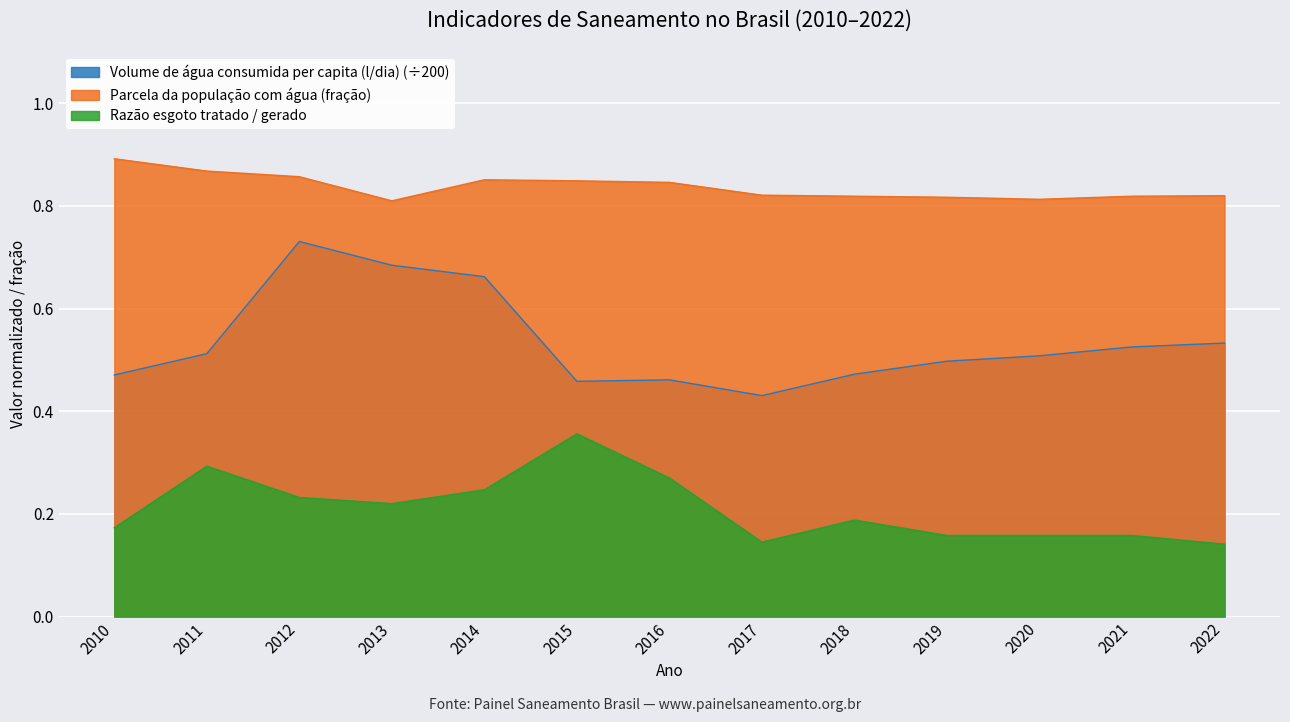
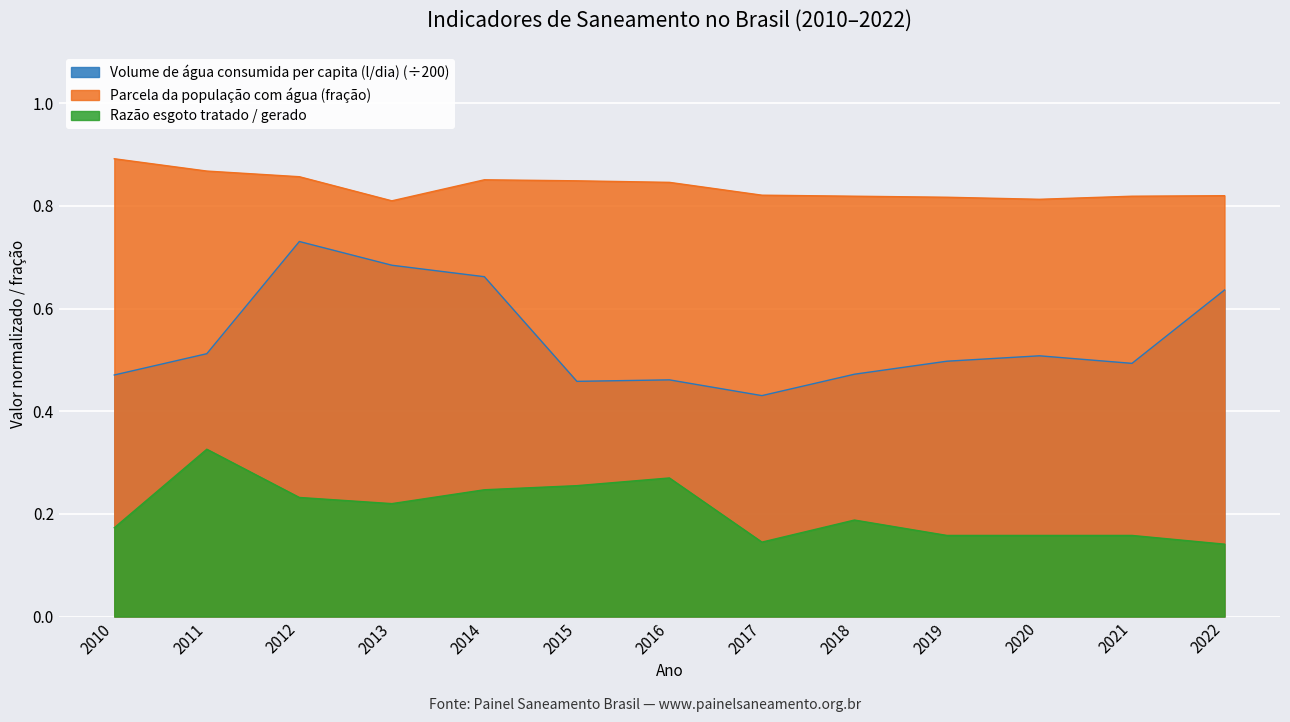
Razão esgoto tratado / gerado, 2011: 0.29 -> 0.33
Razão esgoto tratado / gerado, 2015: 0.36 -> 0.26
Volume de água consumida per capita (l/dia) (÷200), 2021: 0.53 -> 0.49
Volume de água consumida per capita (l/dia) (÷200), 2022: 0.53 -> 0.64
